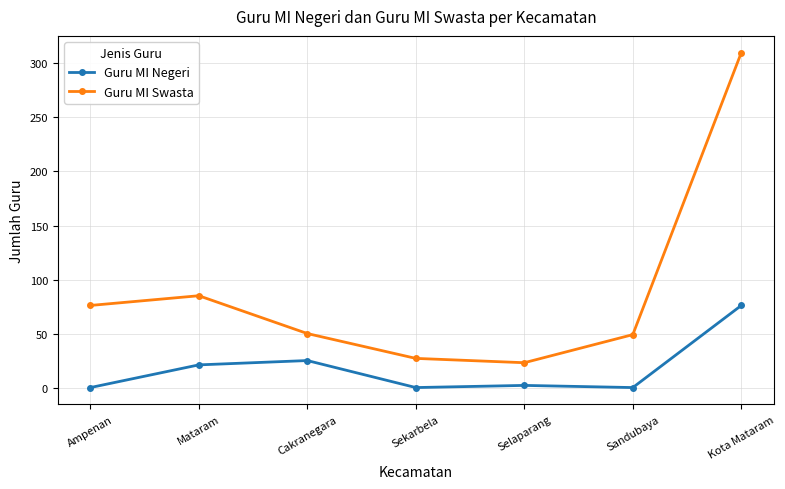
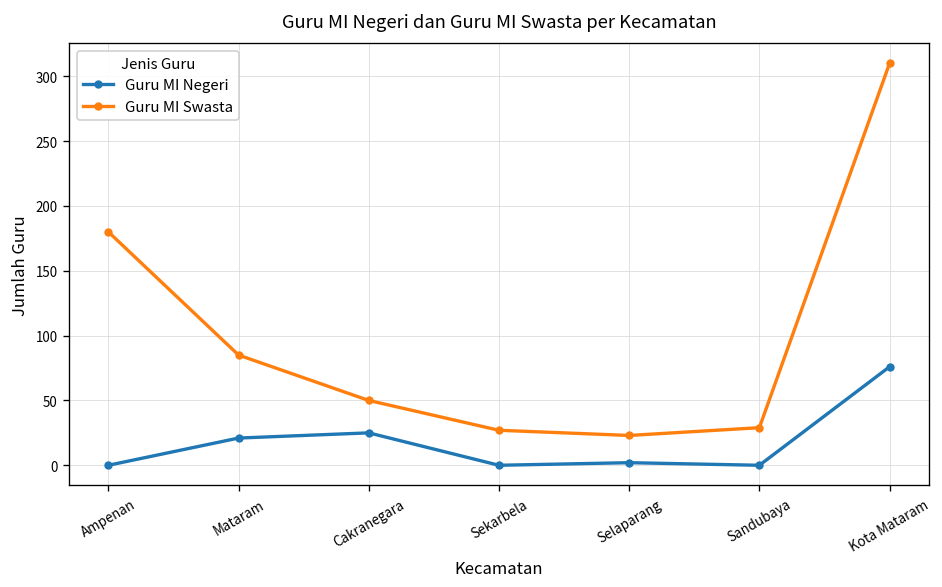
Guru MI Swasta, Ampenan: 76 -> 180
Guru MI Swasta, Sandubaya: 49 -> 29
